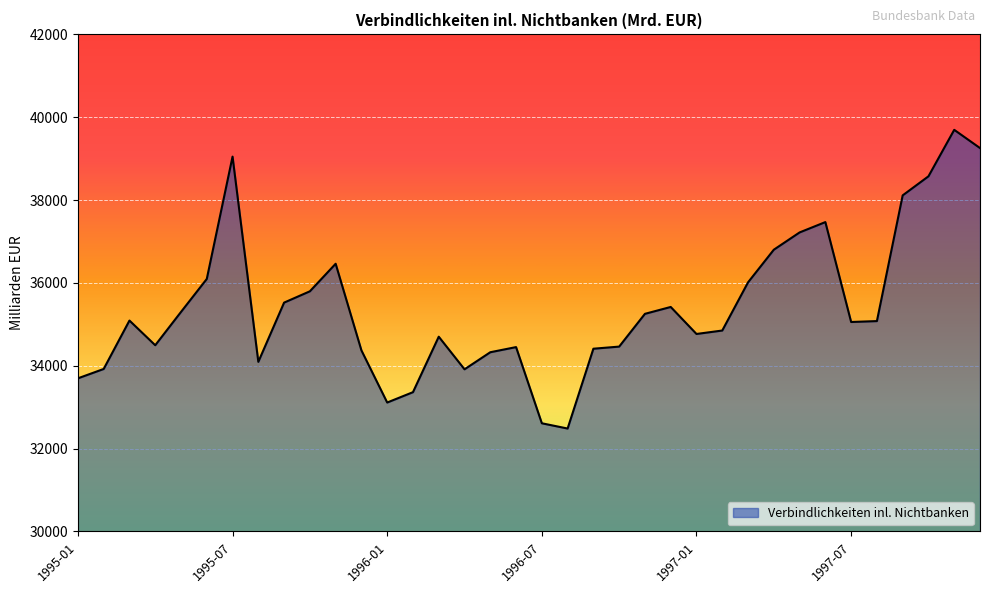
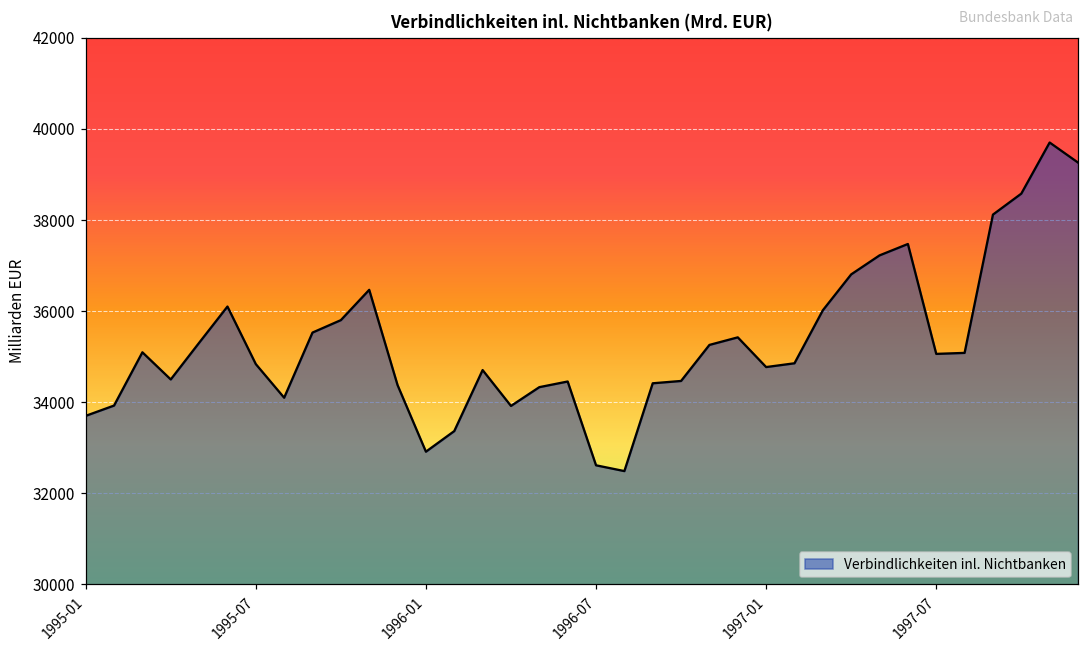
1995-07: 39000 -> 34800
1996-01: 33100 -> 32900
